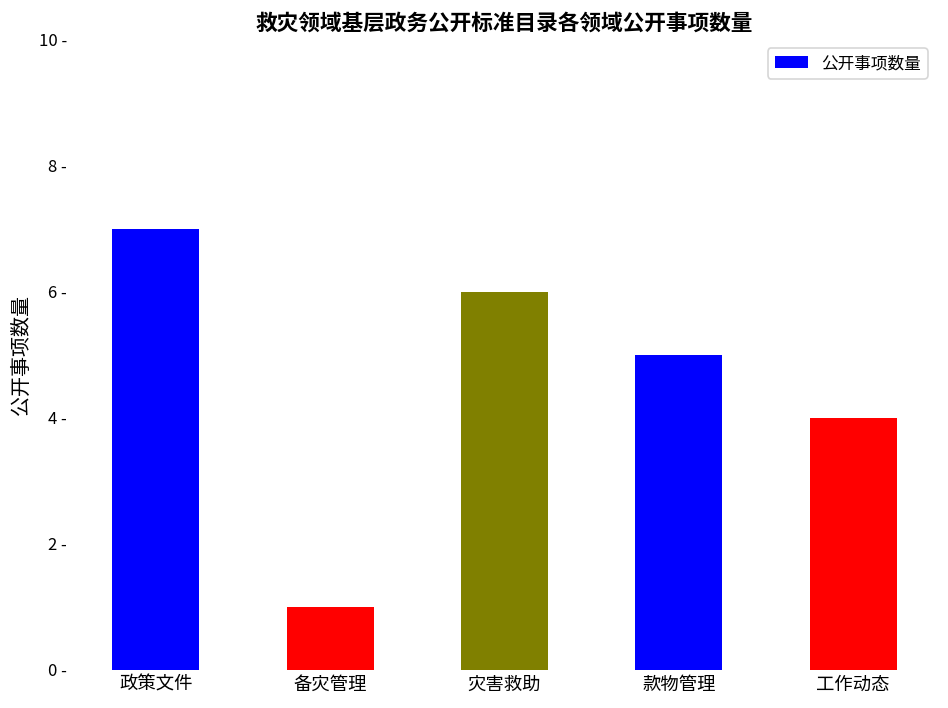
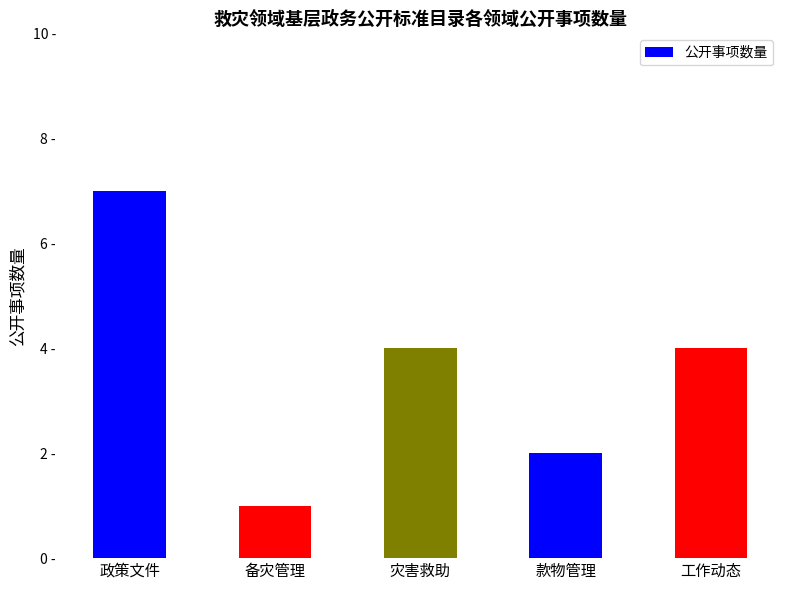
灾害救助: 6 - -> 4 -
款物管理: 5 - -> 2 -
